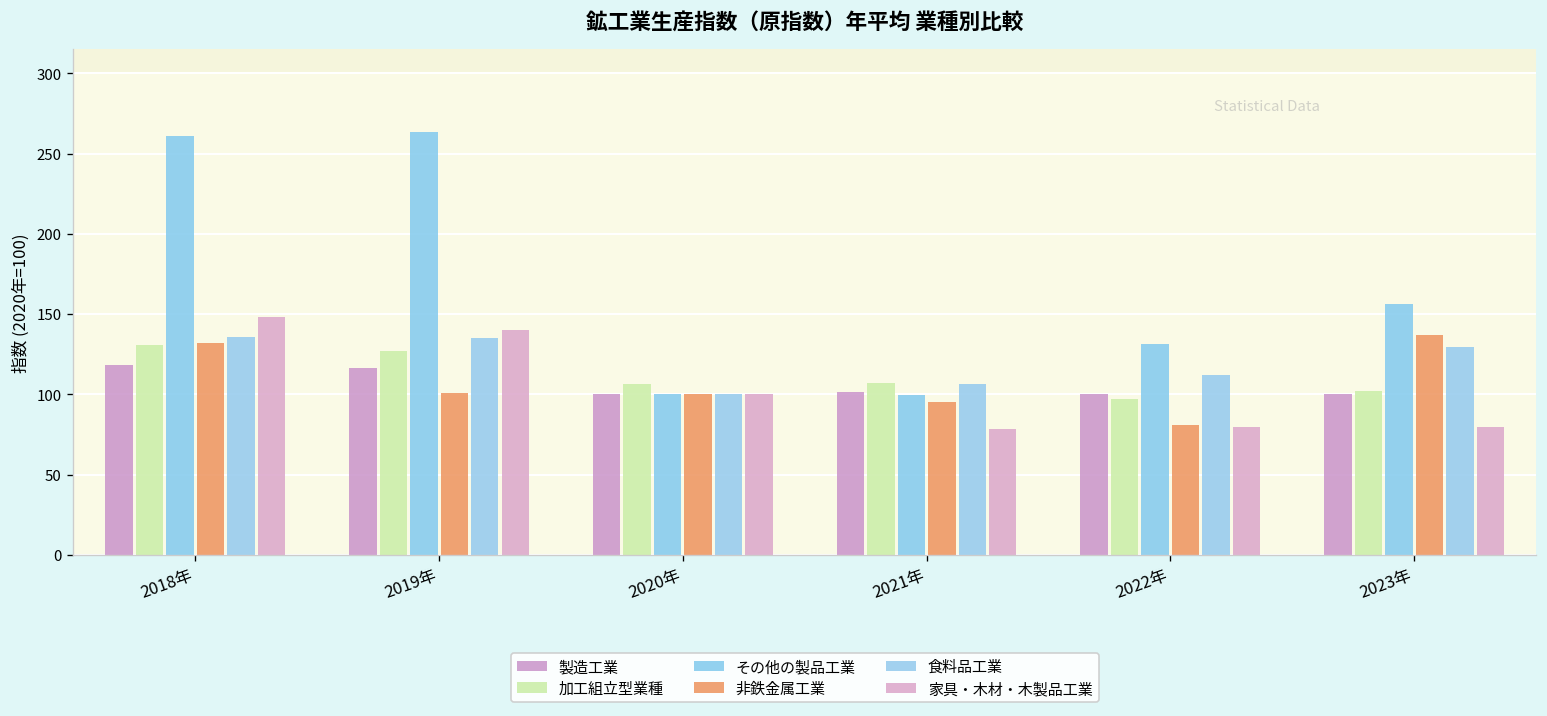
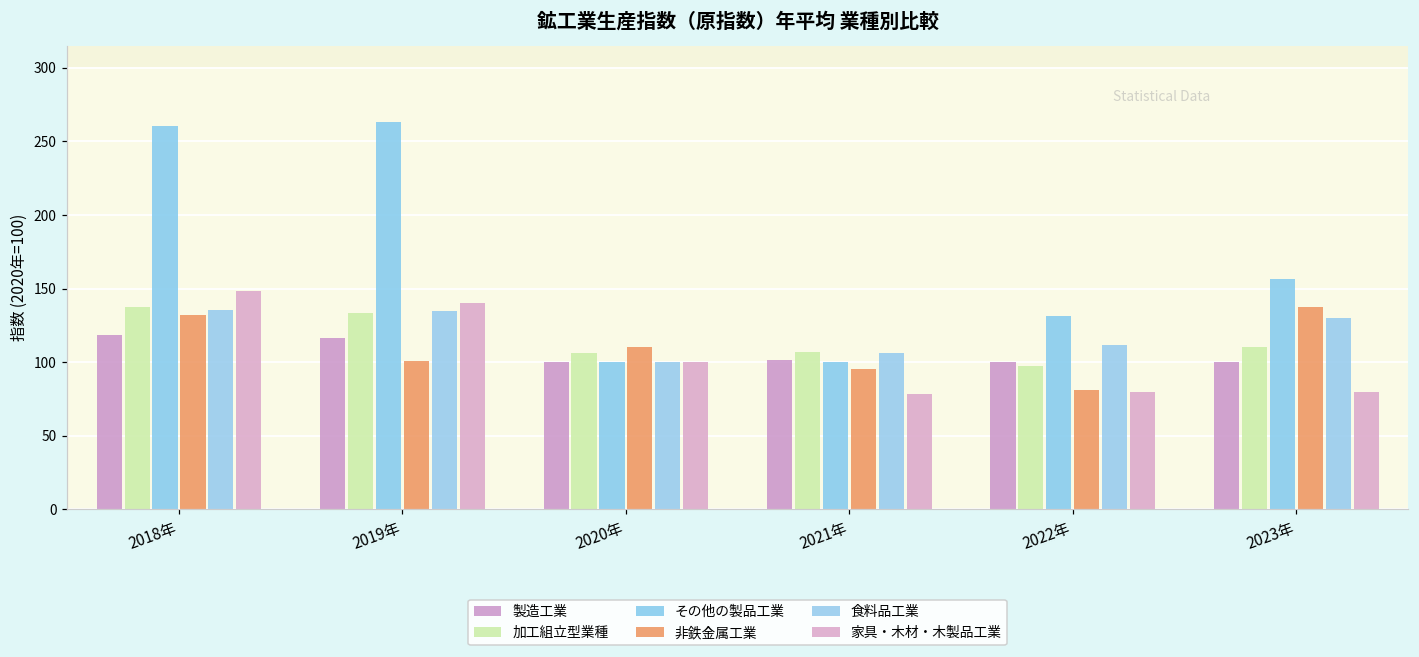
加工組立型業種, 2018年: 131 -> 137
加工組立型業種, 2019年: 127 -> 133
非鉄金属工業, 2020年: 100 -> 110
加工組立型業種, 2023年: 102 -> 110
